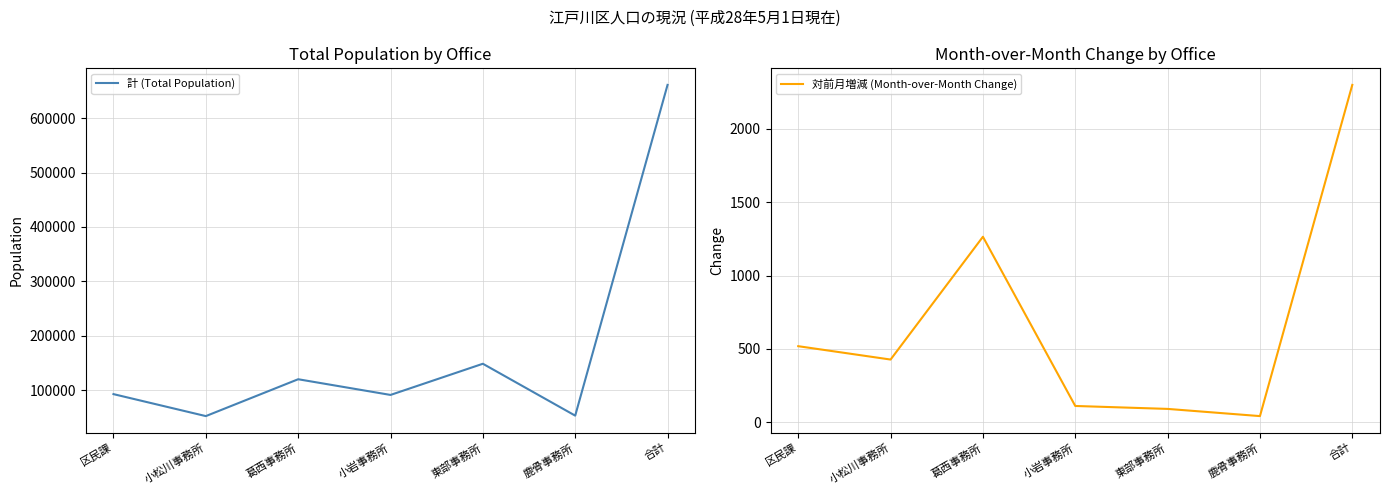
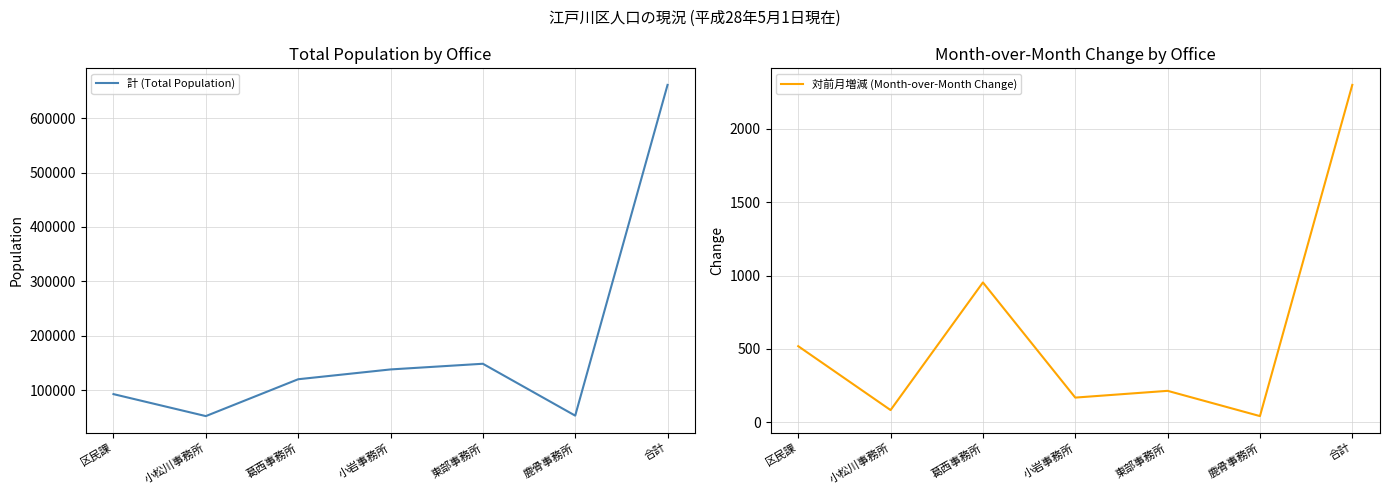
Total Population by Office, 小岩事務所: 90000 -> 140000
Month-over-Month Change by Office, 小松川事務所: 430 -> 80
Month-over-Month Change by Office, 葛西事務所: 1260 -> 950
Month-over-Month Change by Office, 小岩事務所: 110 -> 170
Month-over-Month Change by Office, 東部事務所: 90 -> 220
